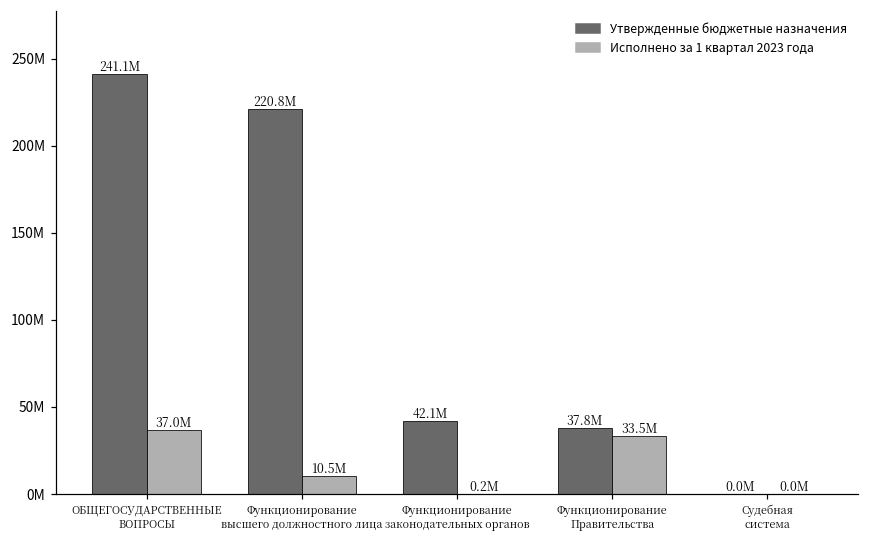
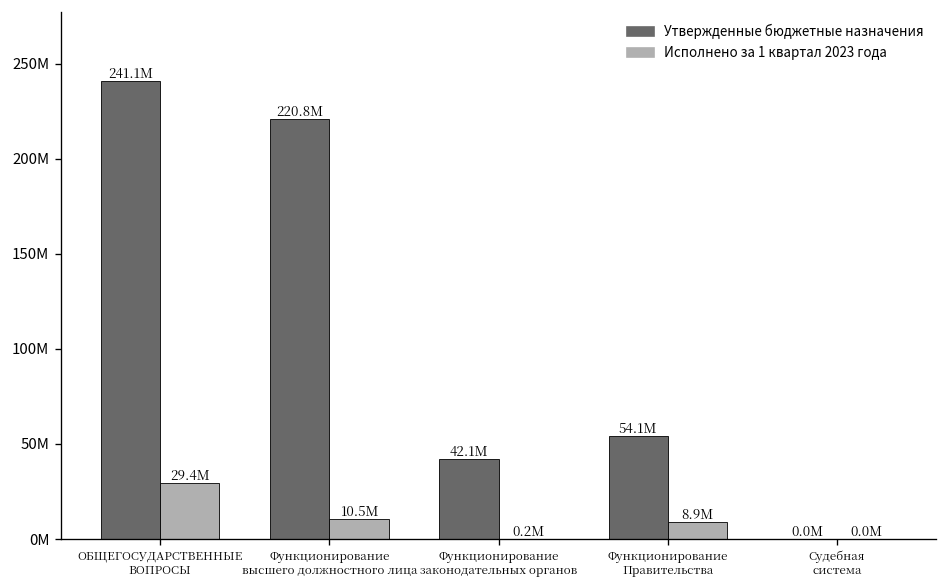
Исполнено за 1 квартал 2023 года, ОБЩЕГОСУДАРСТВЕННЫЕ ВОПРОСЫ: 37.0M -> 29.4M
Утвержденные бюджетные назначения, Функционирование Правительства: 37.8M -> 54.1M
Исполнено за 1 квартал 2023 года, Функционирование Правительства: 33.5M -> 8.9M
